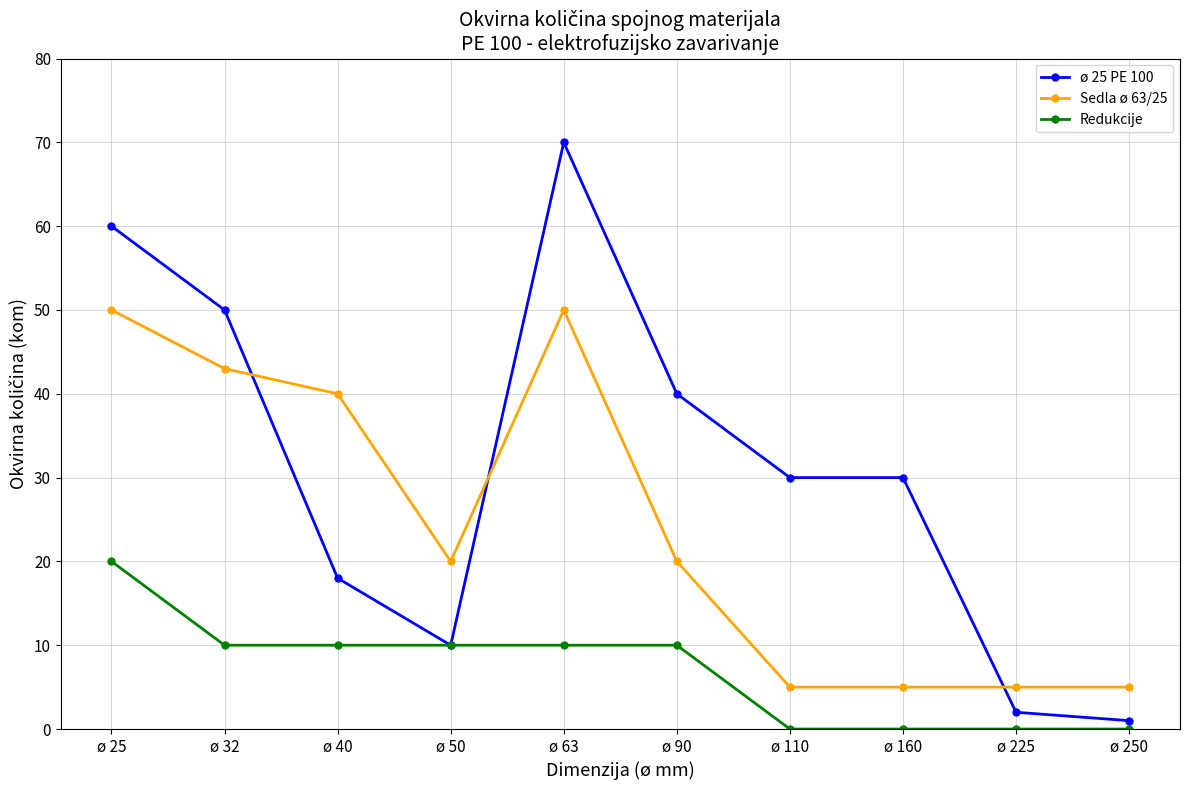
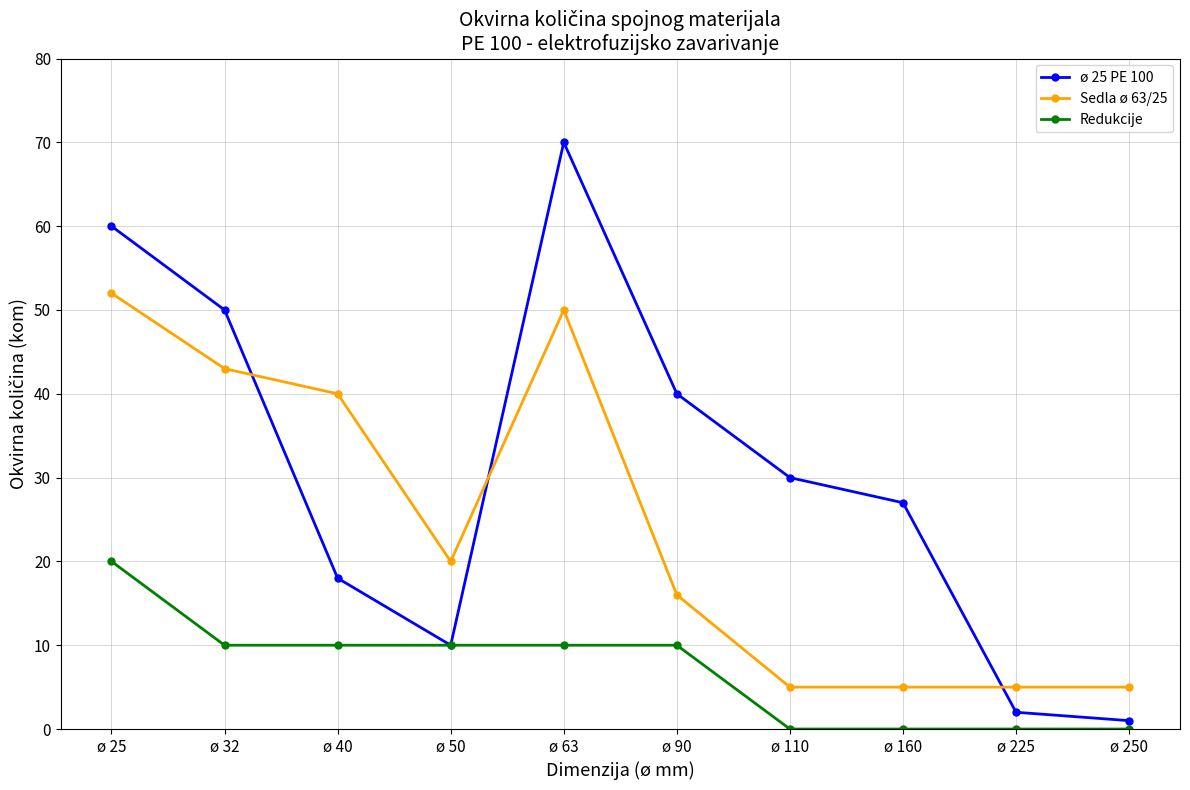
Sedla ø 63/25, ø 25: 50 -> 52
Sedla ø 63/25, ø 90: 20 -> 16
ø 25 PE 100, ø 160: 30 -> 27
